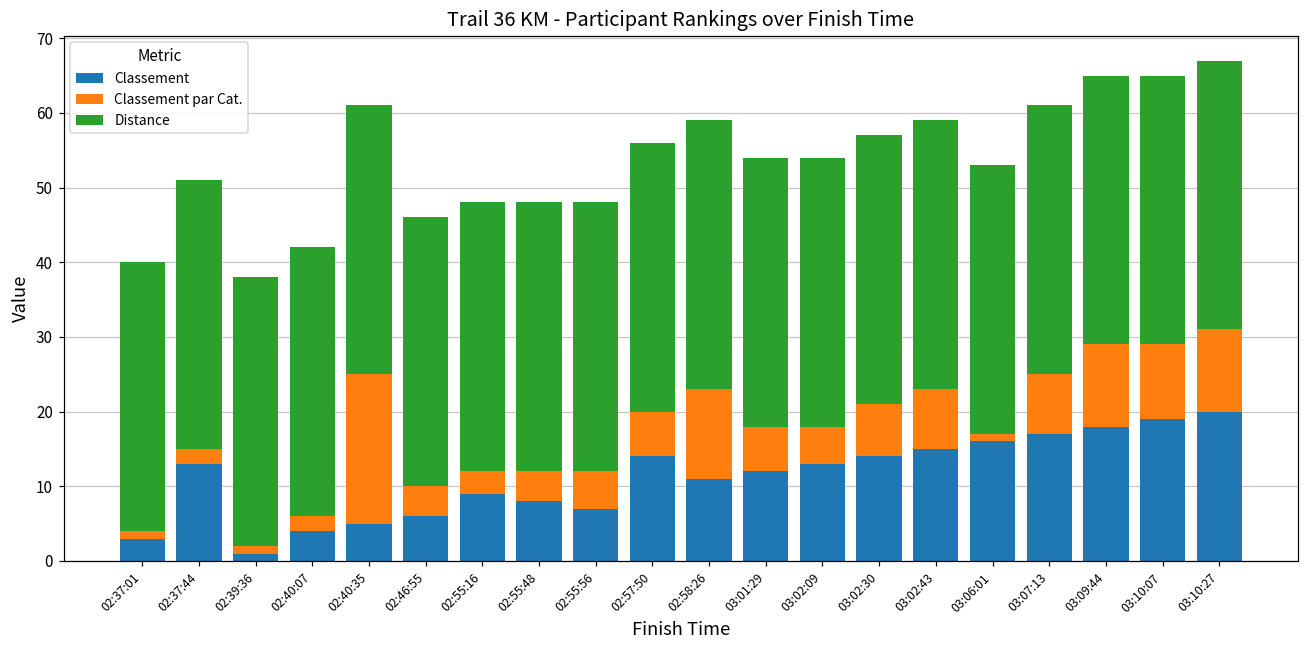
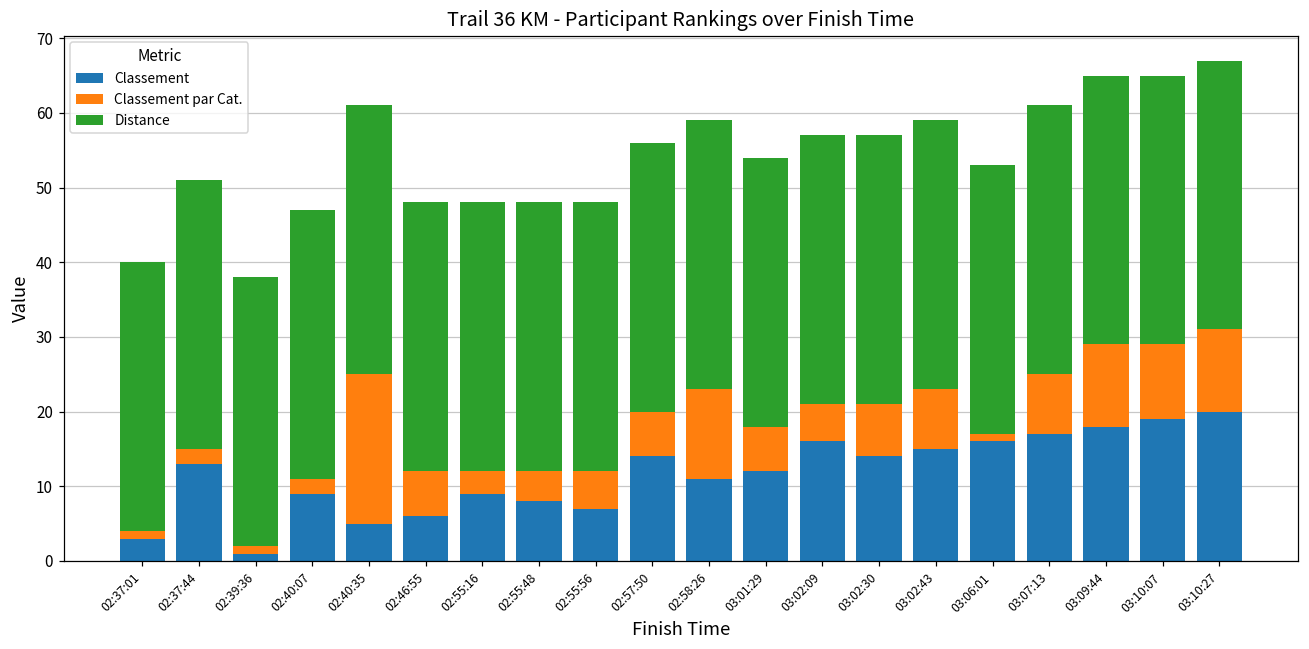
Classement, 02:40:07: 4 -> 9
Classement par Cat., 02:46:55: 4 -> 6
Classement, 03:02:09: 13 -> 16
